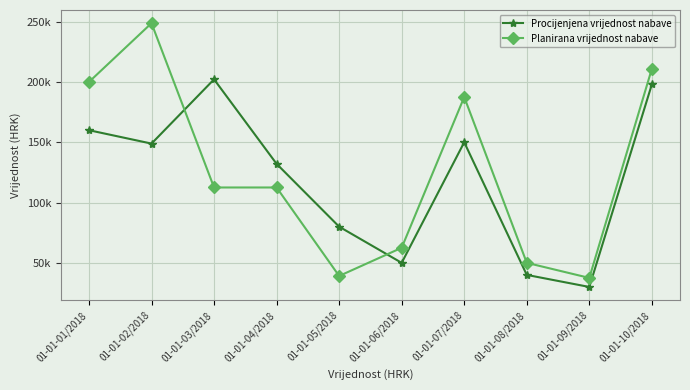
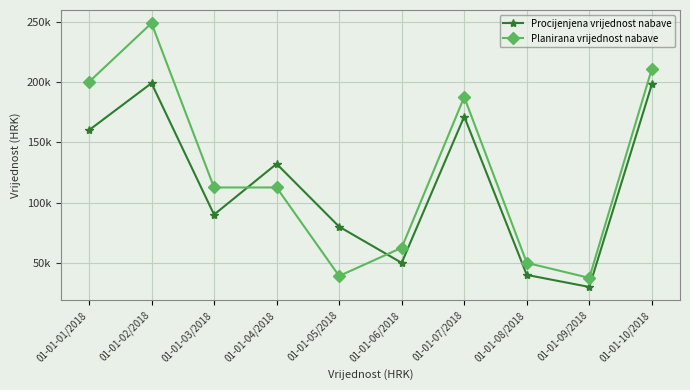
Procijenjena vrijednost nabave, 01-01-02/2018: 149000 -> 199000
Procijenjena vrijednost nabave, 01-01-03/2018: 202000 -> 90000
Procijenjena vrijednost nabave, 01-01-07/2018: 150000 -> 171000
